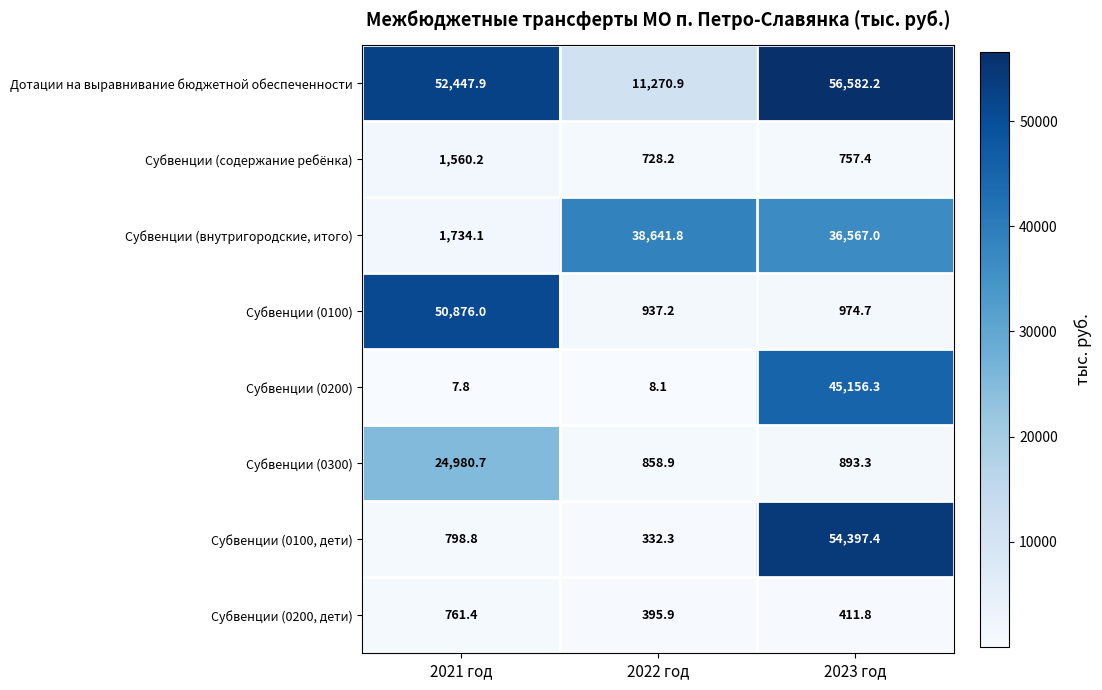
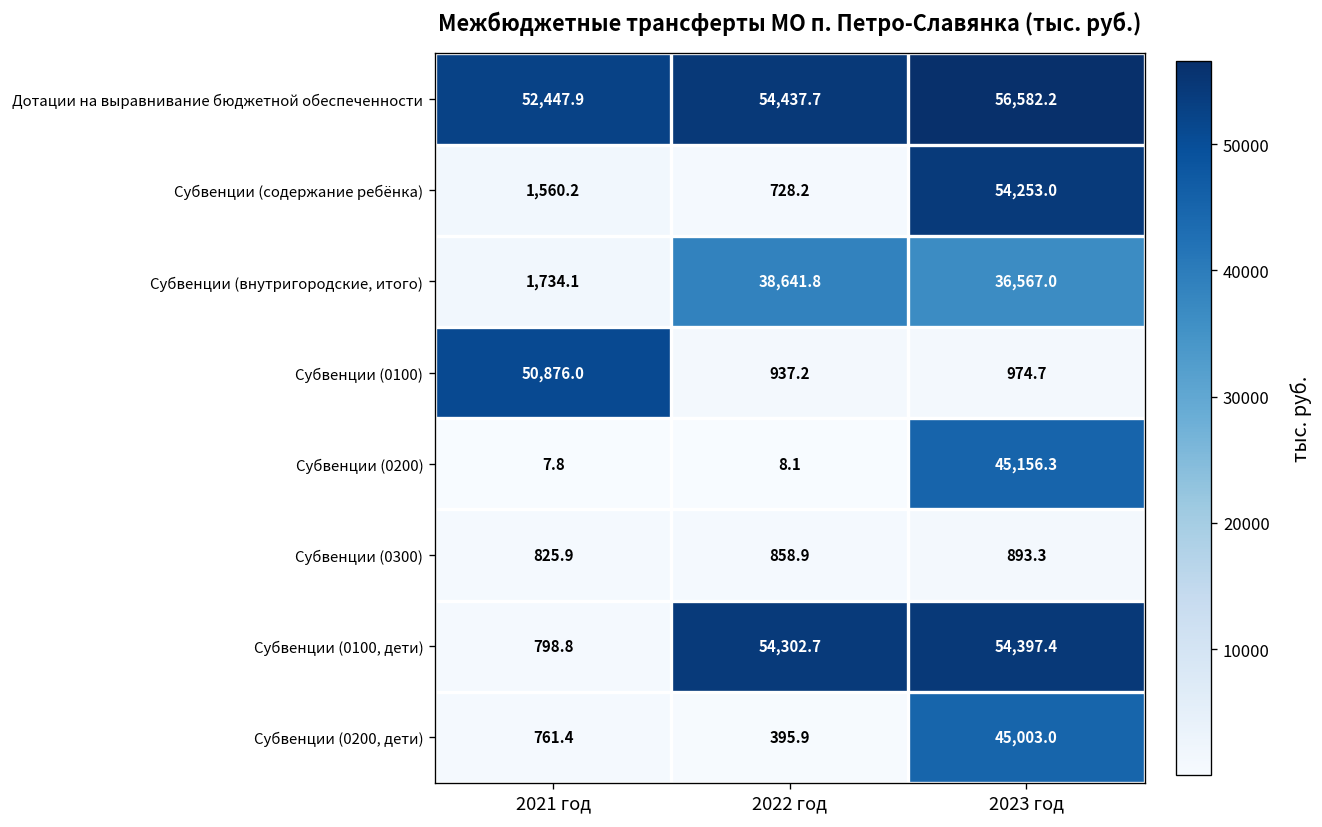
Дотации на выравнивание бюджетной обеспеченности, 2022 год: 11,270.9 -> 54,437.7
Субвенции (содержание ребёнка), 2023 год: 757.4 -> 54,253.0
Субвенции (0300), 2021 год: 24,980.7 -> 825.9
Субвенции (0100, дети), 2022 год: 332.3 -> 54,302.7
Субвенции (0200, дети), 2023 год: 411.8 -> 45,003.0
